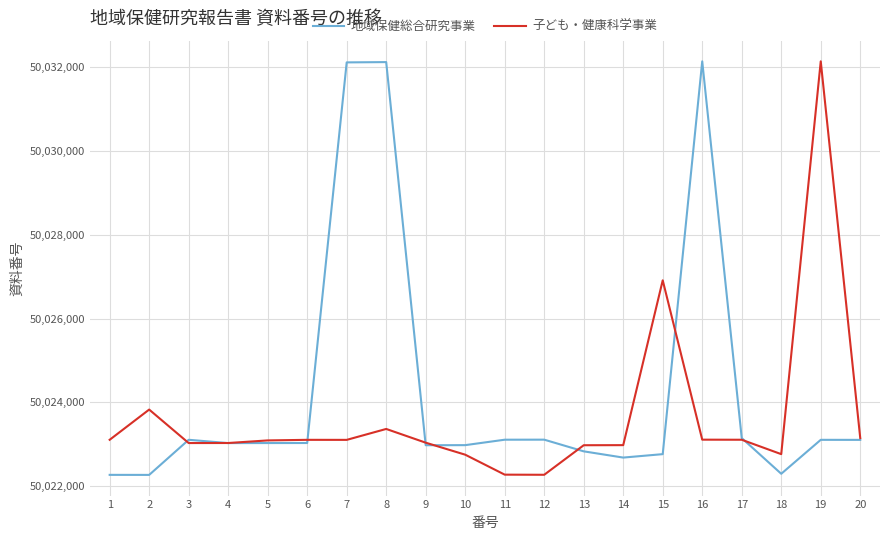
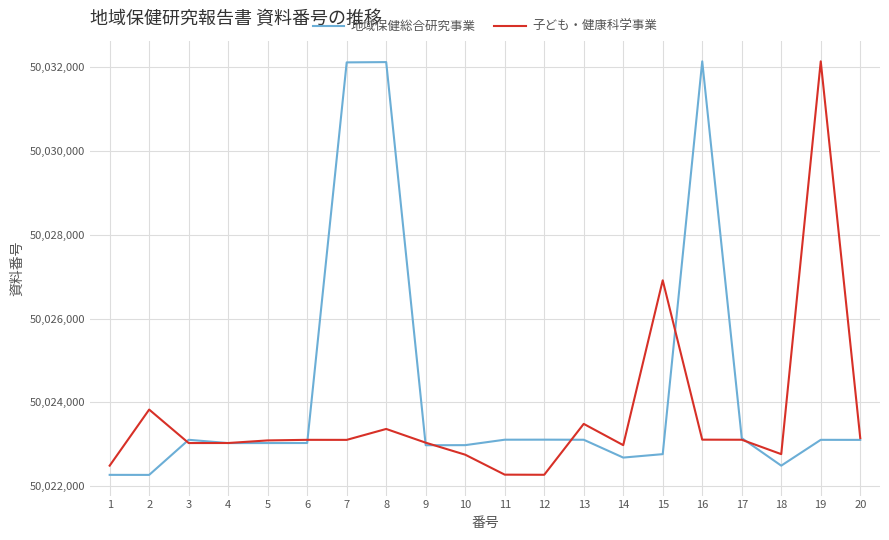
子ども・健康科学事業, 1: 50,023,100 -> 50,022,500
地域保健総合研究事業, 13: 50,022,800 -> 50,023,100
子ども・健康科学事業, 13: 50,023,000 -> 50,023,500
地域保健総合研究事業, 18: 50,022,300 -> 50,022,500
